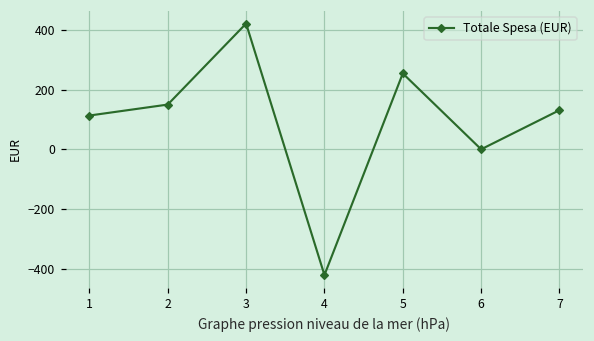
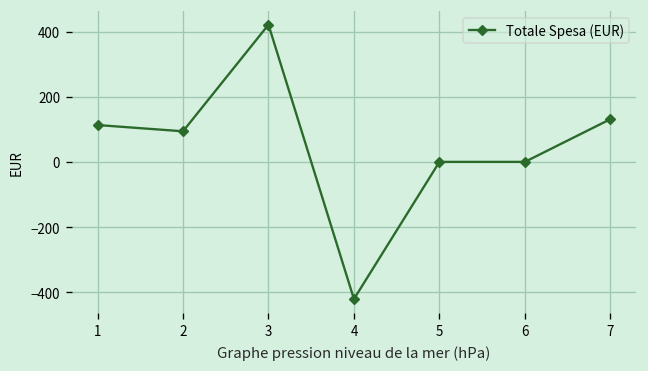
2: 150 -> 90
5: 250 -> 0
